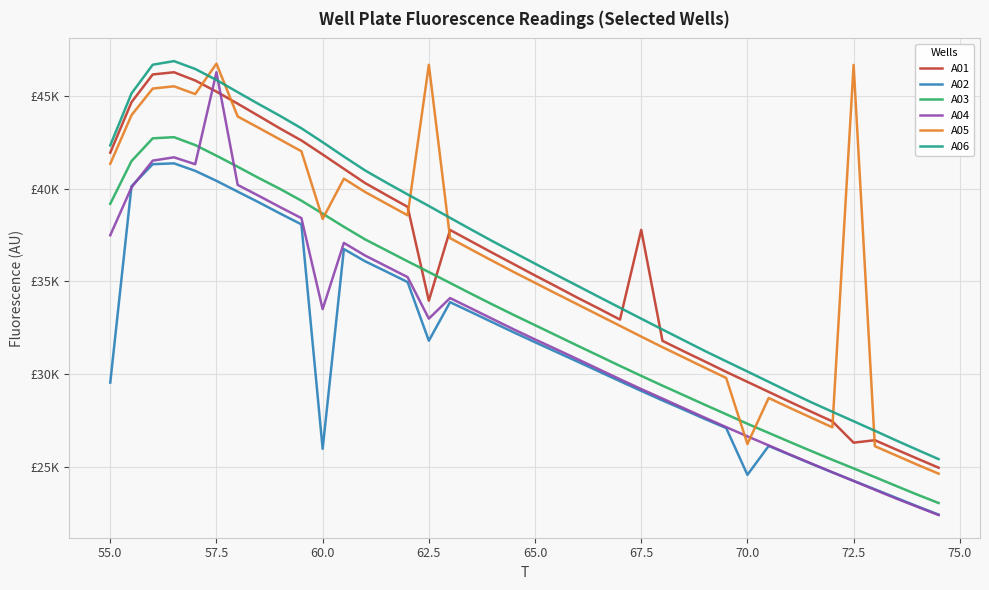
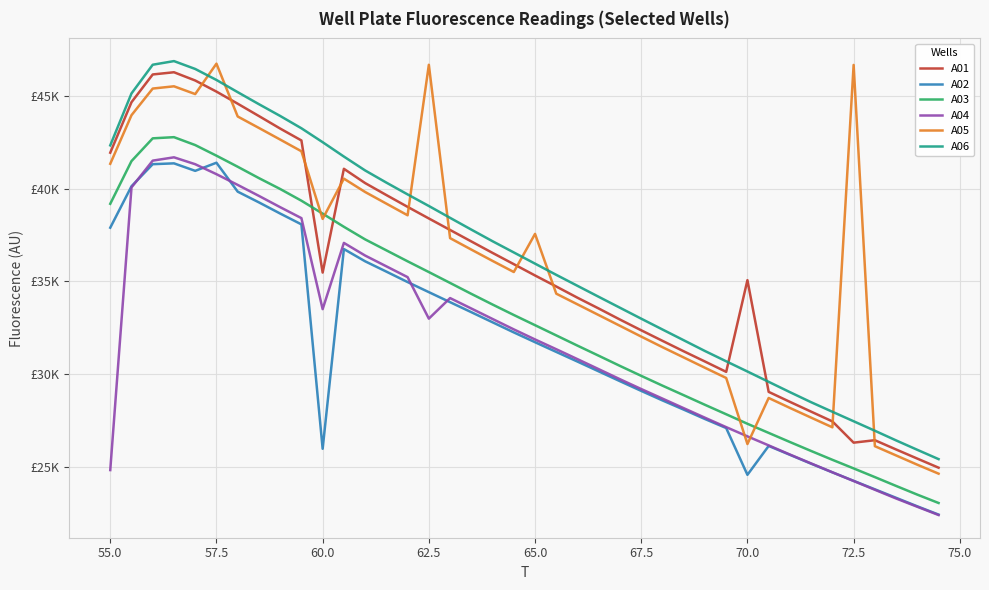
A02, 55.0: £29500 -> £37900
A04, 55.0: £37500 -> £24800
A02, 57.5: £40400 -> £41400
A04, 57.5: £46300 -> £40800
A01, 60.0: £41900 -> £35500
A01, 62.5: £34000 -> £38400
A02, 62.5: £31800 -> £34400
A05, 65.0: £34900 -> £37600
A01, 67.5: £37800 -> £32400
A01, 70.0: £29600 -> £35100
